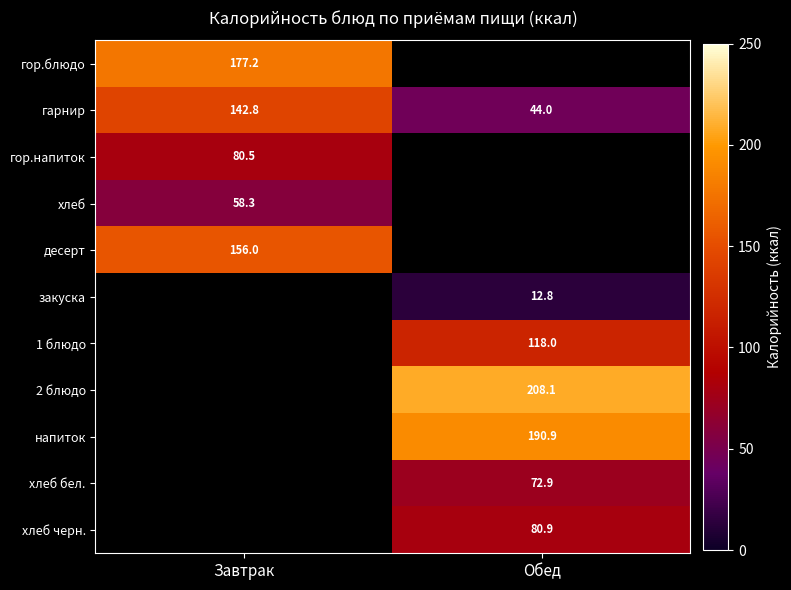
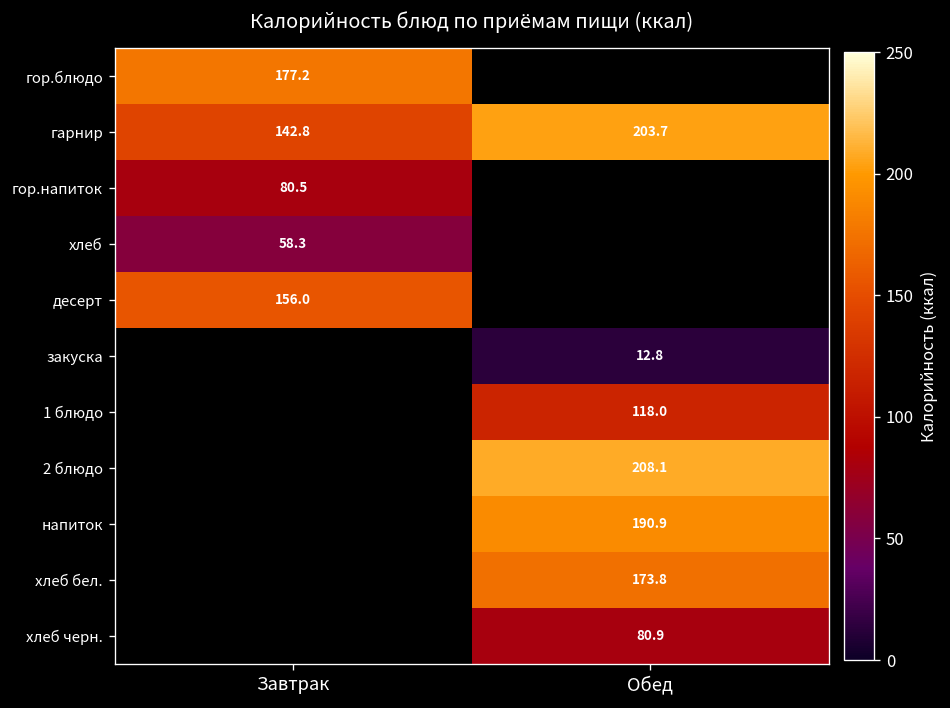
гарнир, Обед: 44.0 -> 203.7
хлеб бел., Обед: 72.9 -> 173.8
